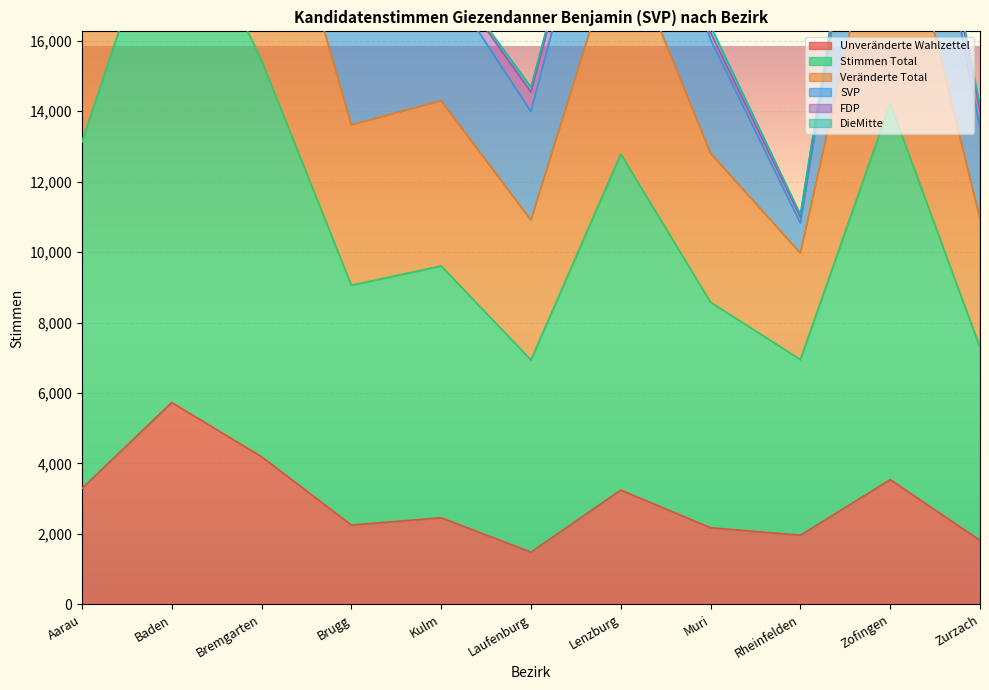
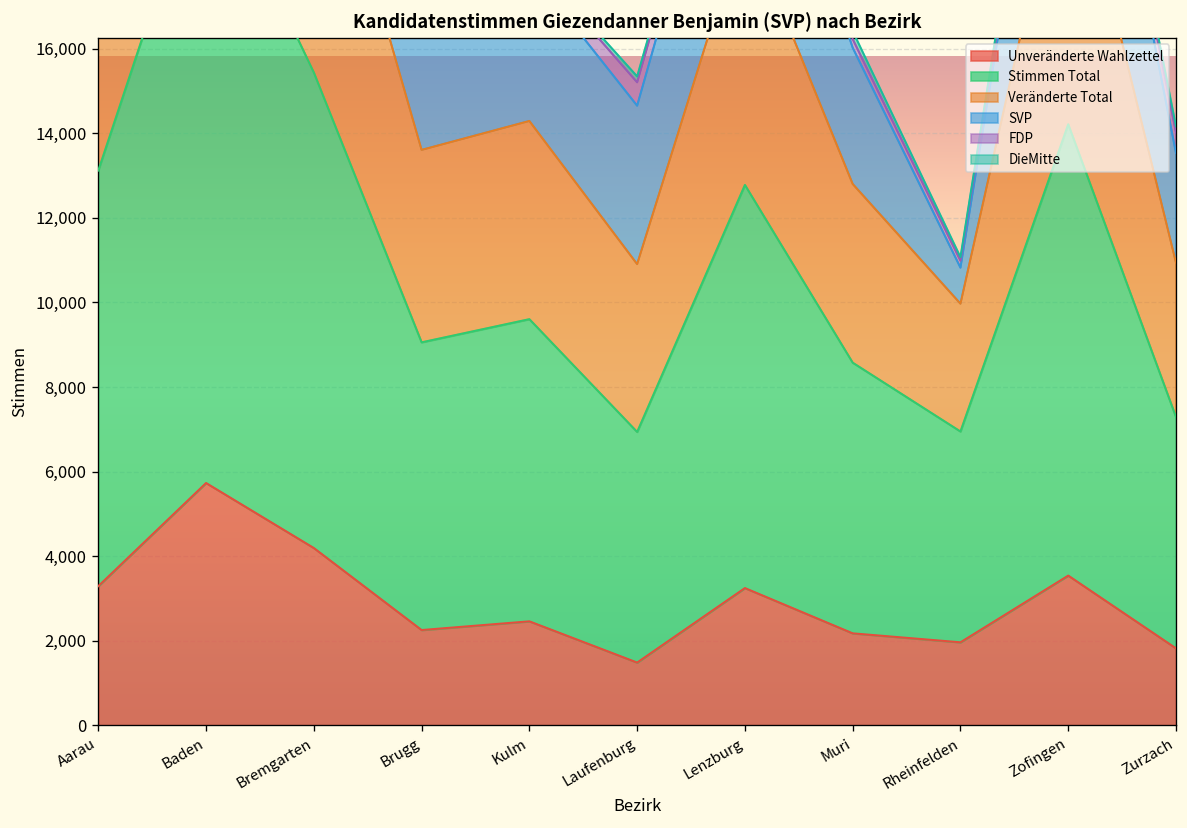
SVP, Laufenburg: 3,100 -> 3,700
